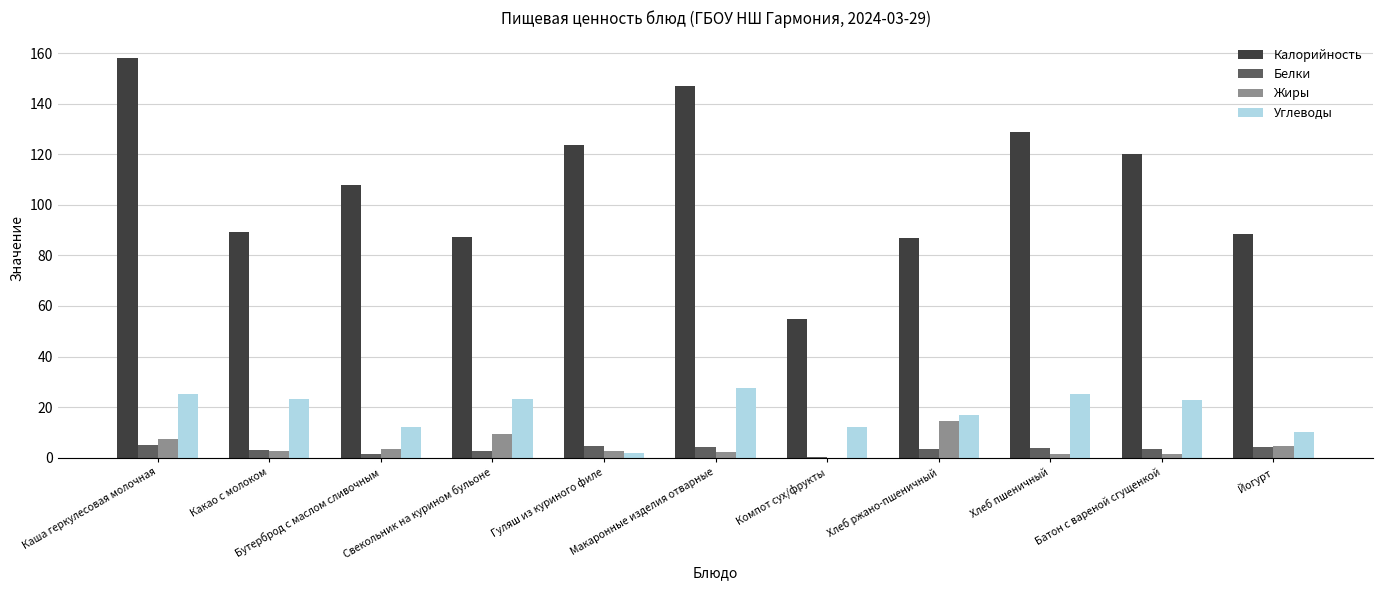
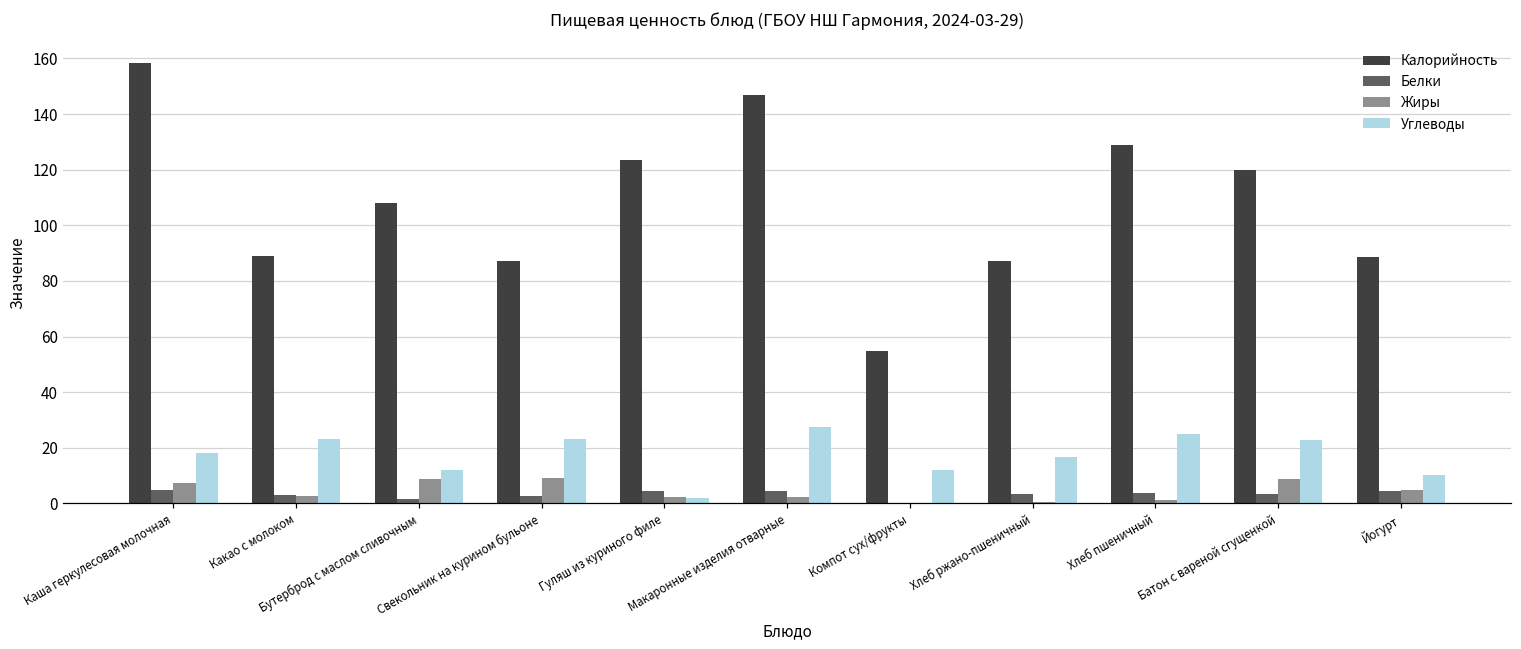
Углеводы, Каша геркулесовая молочная: 25 -> 18
Жиры, Бутерброд с маслом сливочным: 4 -> 9
Жиры, Хлеб ржано-пшеничный: 15 -> 1
Жиры, Батон с вареной сгущенкой: 2 -> 9
